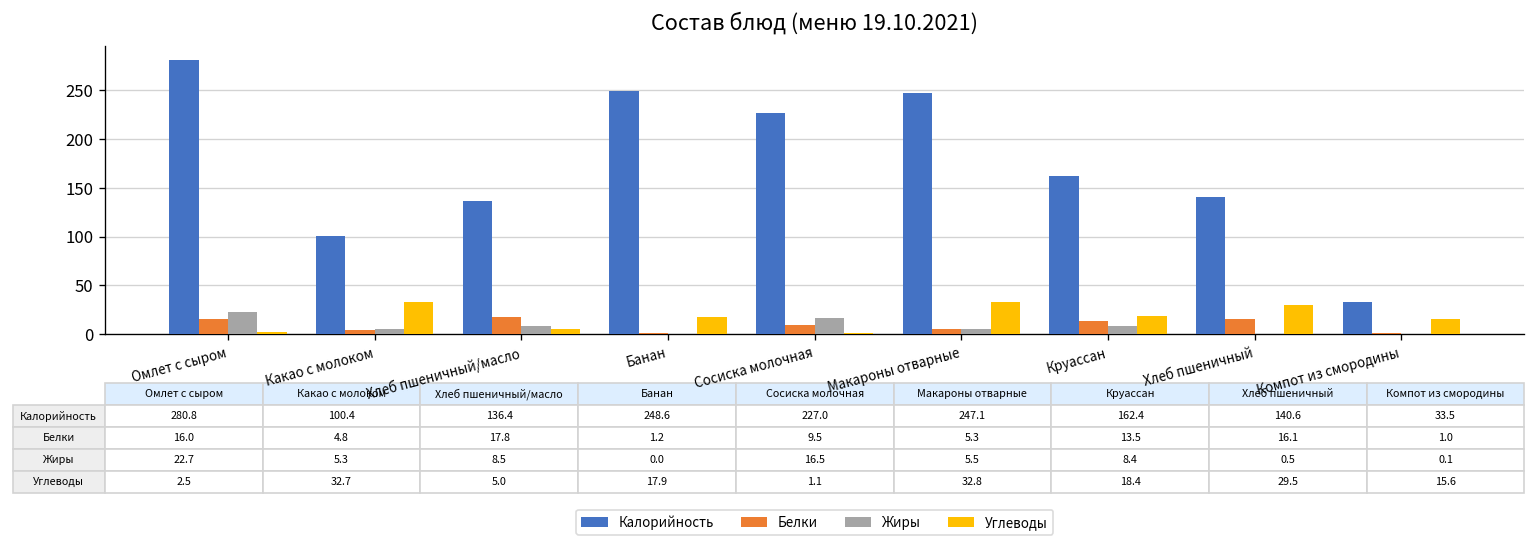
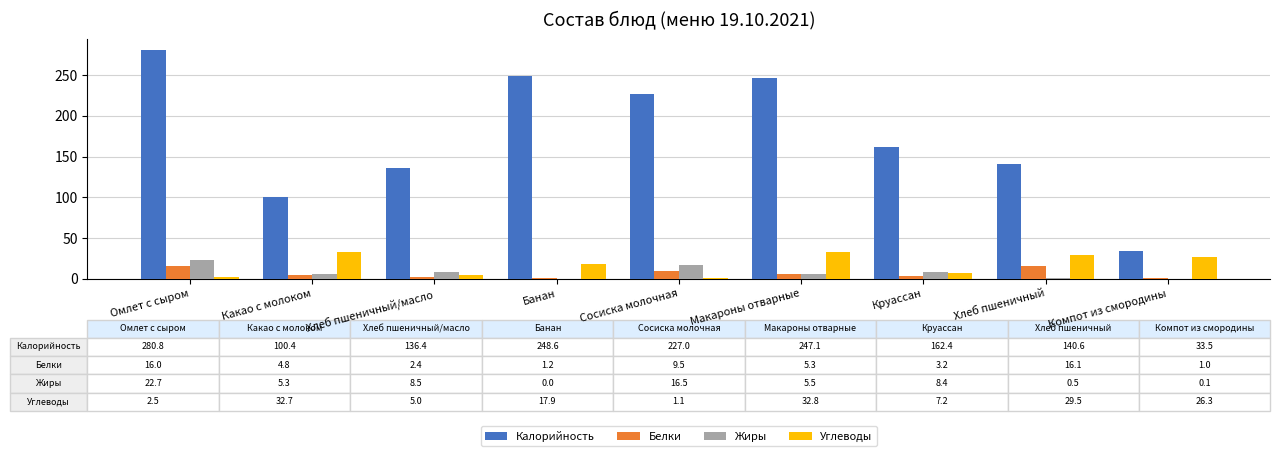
Белки, Хлеб пшеничный/масло: 17.8 -> 2.4
Белки, Круассан: 13.5 -> 3.2
Углеводы, Круассан: 18.4 -> 7.2
Углеводы, Компот из смородины: 15.6 -> 26.3
